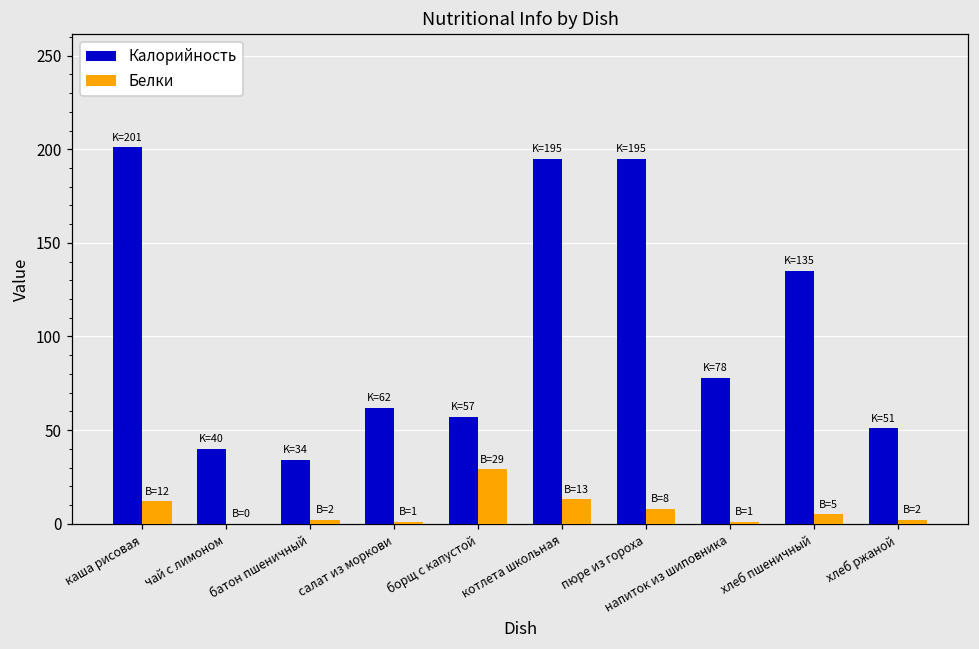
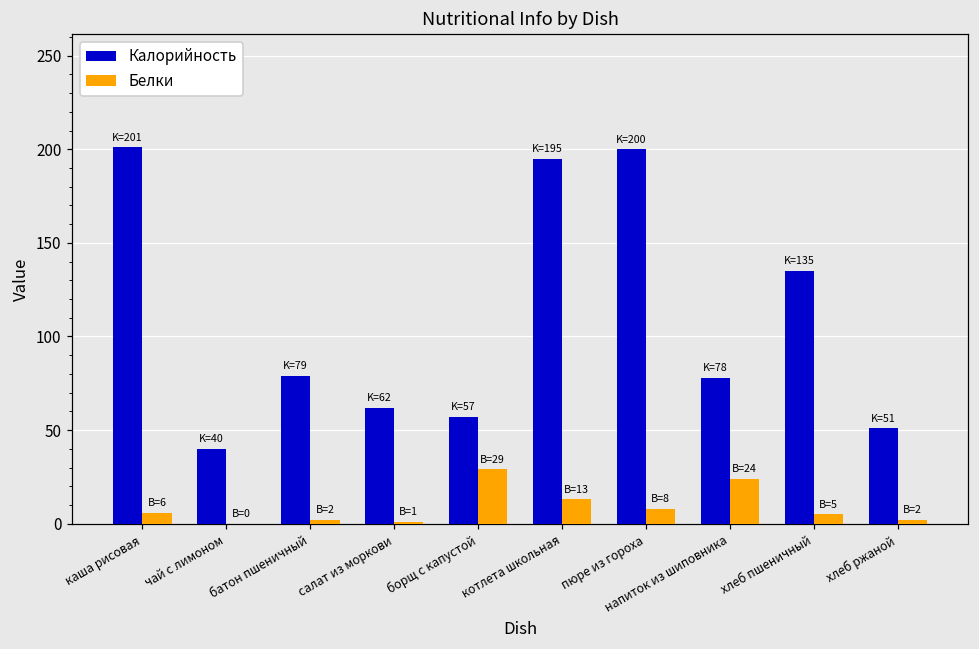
Белки, каша рисовая: 12 -> 6
Калорийность, батон пшеничный: 34 -> 79
Калорийность, пюре из гороха: 195 -> 200
Белки, напиток из шиповника: 1 -> 24
